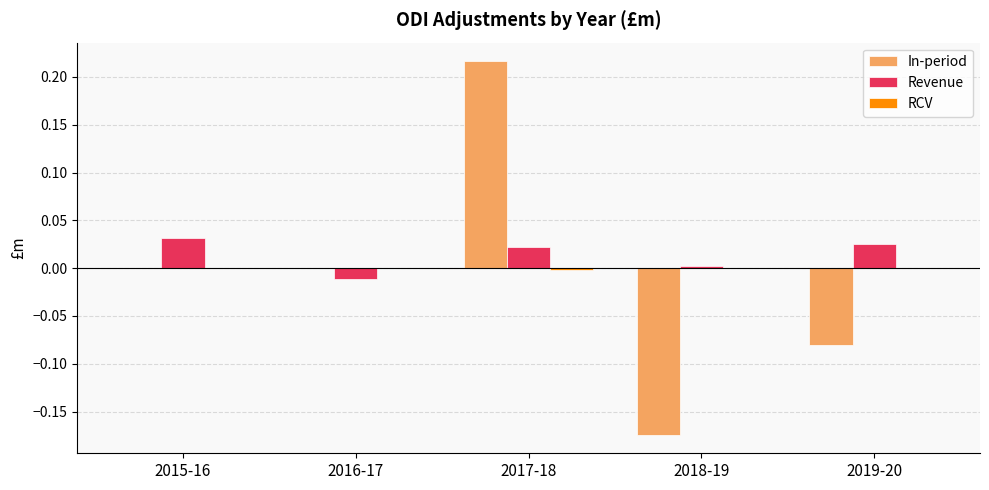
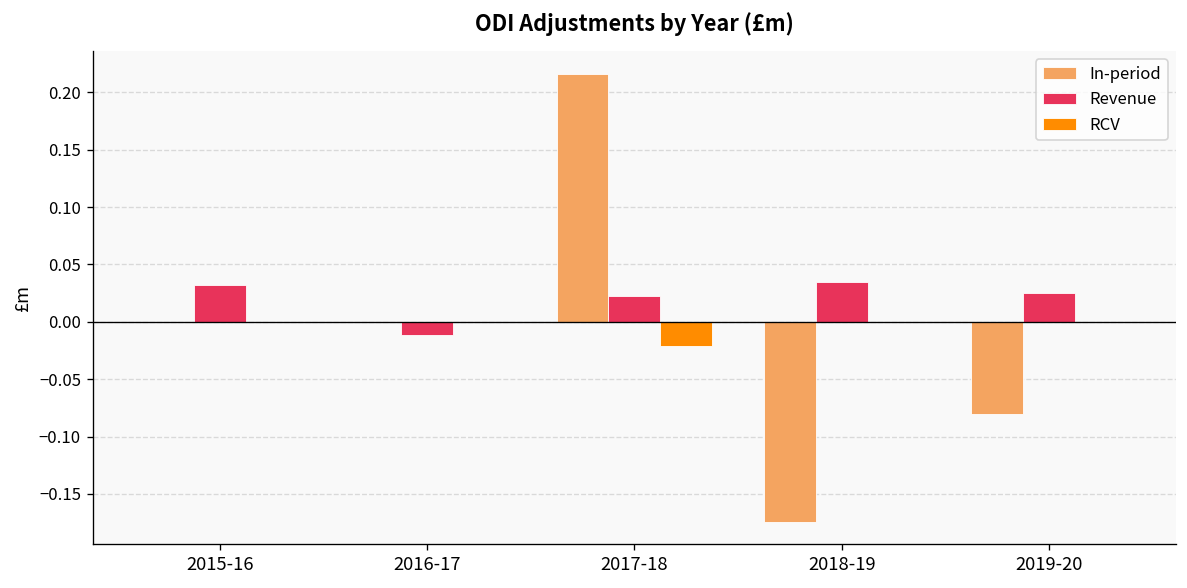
RCV, 2017-18: 0.00 -> -0.02
Revenue, 2018-19: 0.00 -> 0.03
